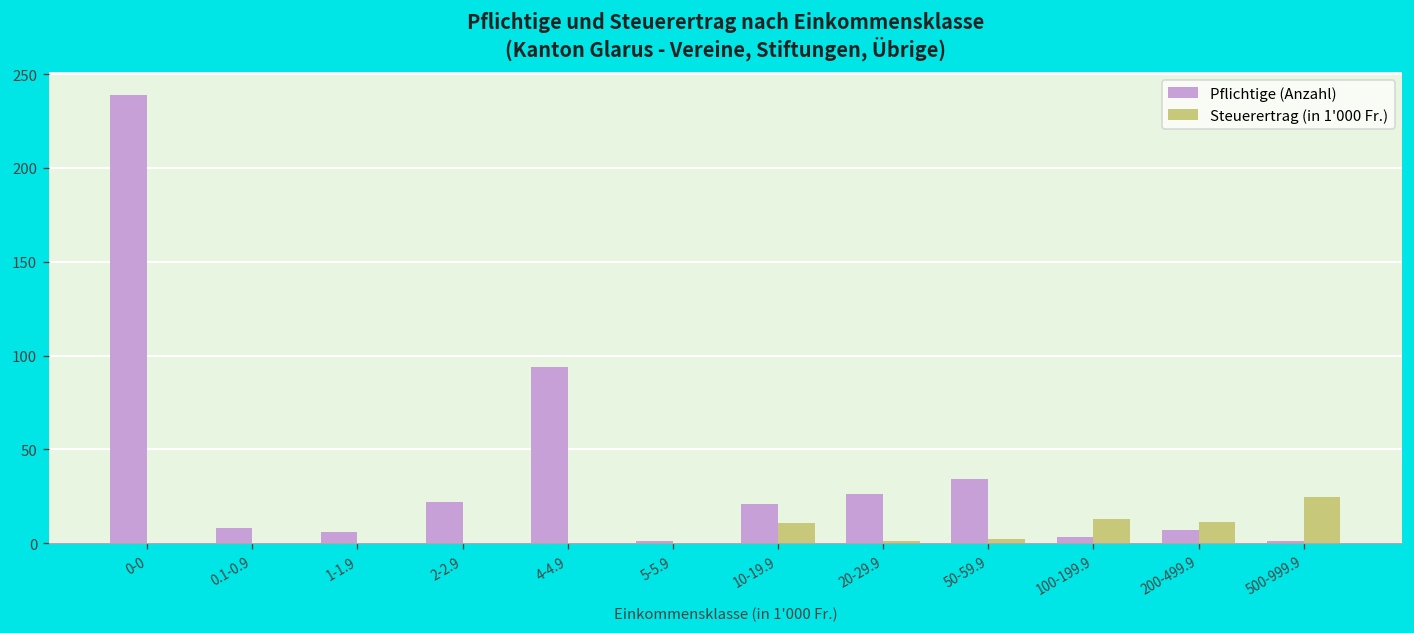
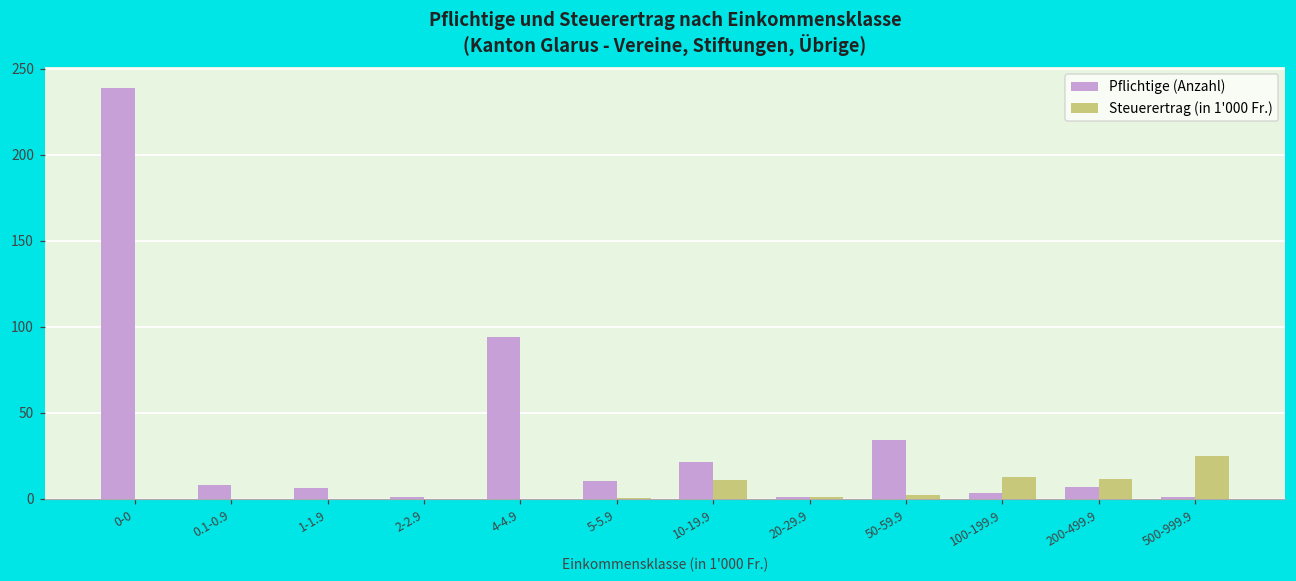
Pflichtige (Anzahl), 2-2.9: 22 -> 1
Pflichtige (Anzahl), 5-5.9: 1 -> 10
Pflichtige (Anzahl), 20-29.9: 26 -> 1
